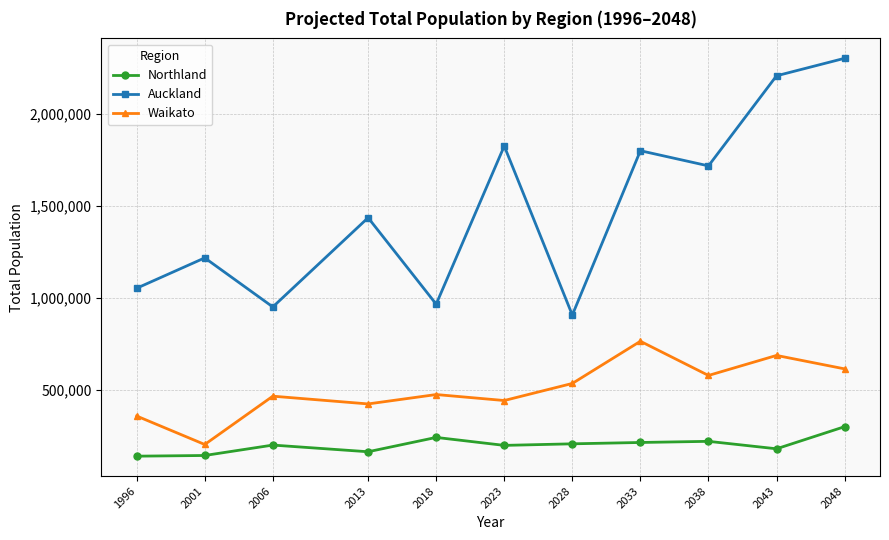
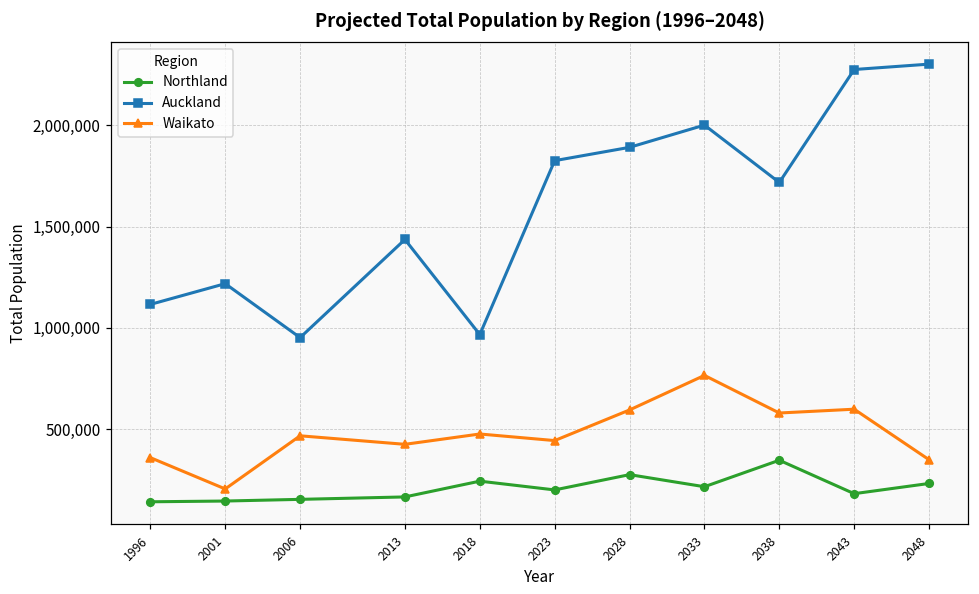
Auckland, 1996: 1,050,000 -> 1,120,000
Northland, 2006: 200,000 -> 150,000
Northland, 2028: 210,000 -> 270,000
Auckland, 2028: 910,000 -> 1,890,000
Waikato, 2028: 540,000 -> 590,000
Auckland, 2033: 1,800,000 -> 2,000,000
Northland, 2038: 220,000 -> 350,000
Auckland, 2043: 2,210,000 -> 2,280,000
Waikato, 2043: 690,000 -> 600,000
Northland, 2048: 300,000 -> 230,000
Waikato, 2048: 620,000 -> 350,000
